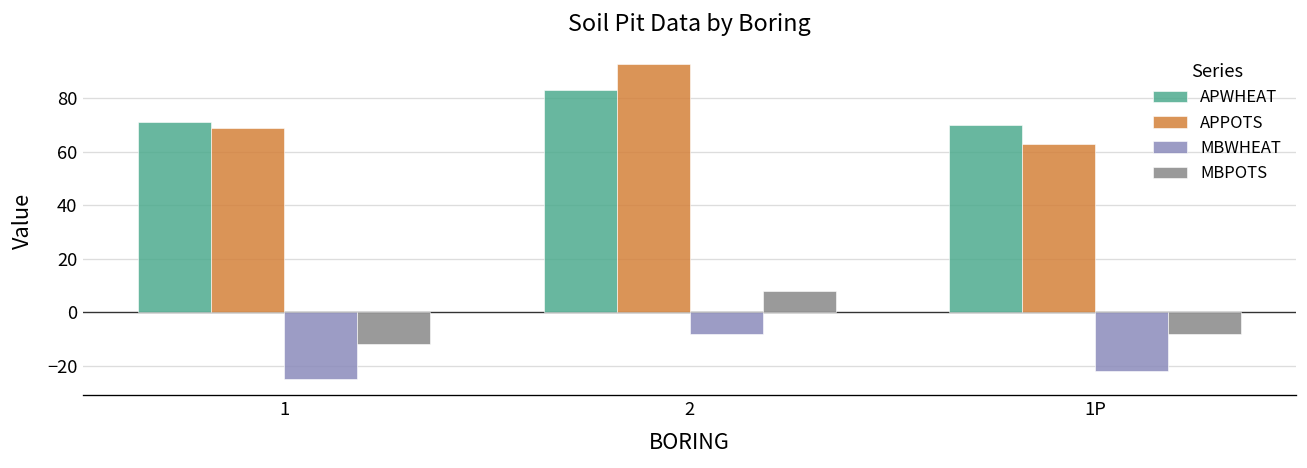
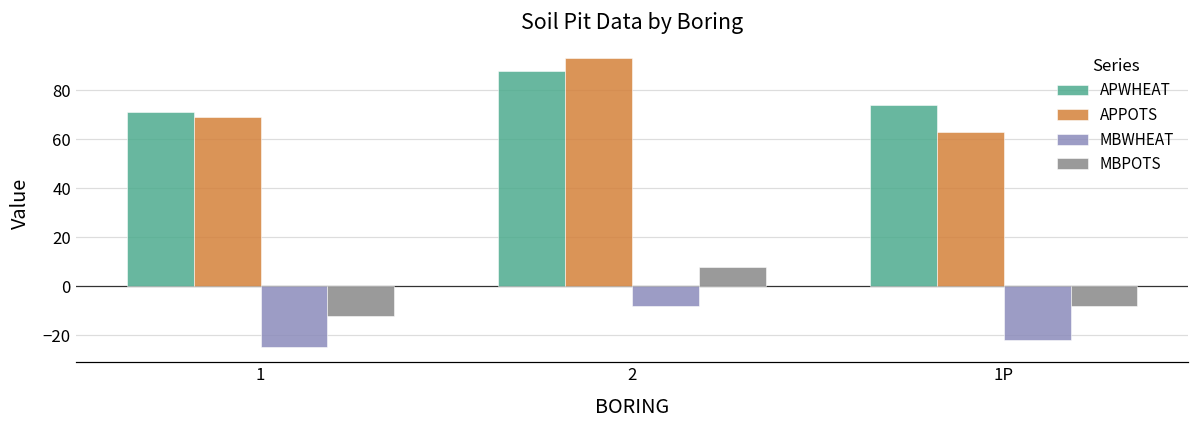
APWHEAT, 2: 83 -> 88
APWHEAT, 1P: 70 -> 74
